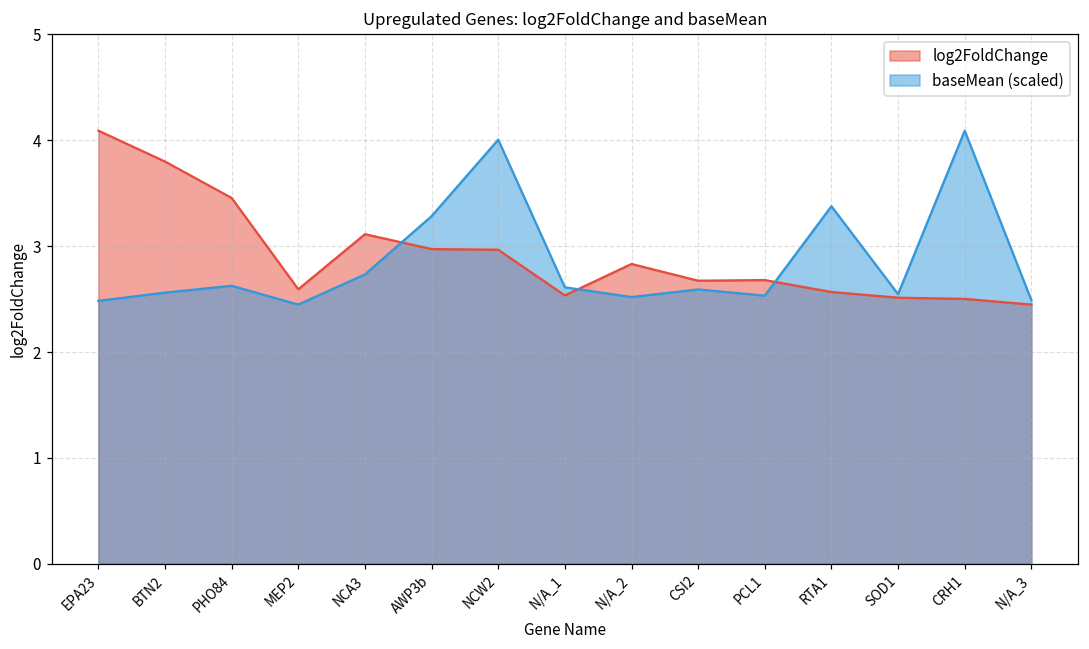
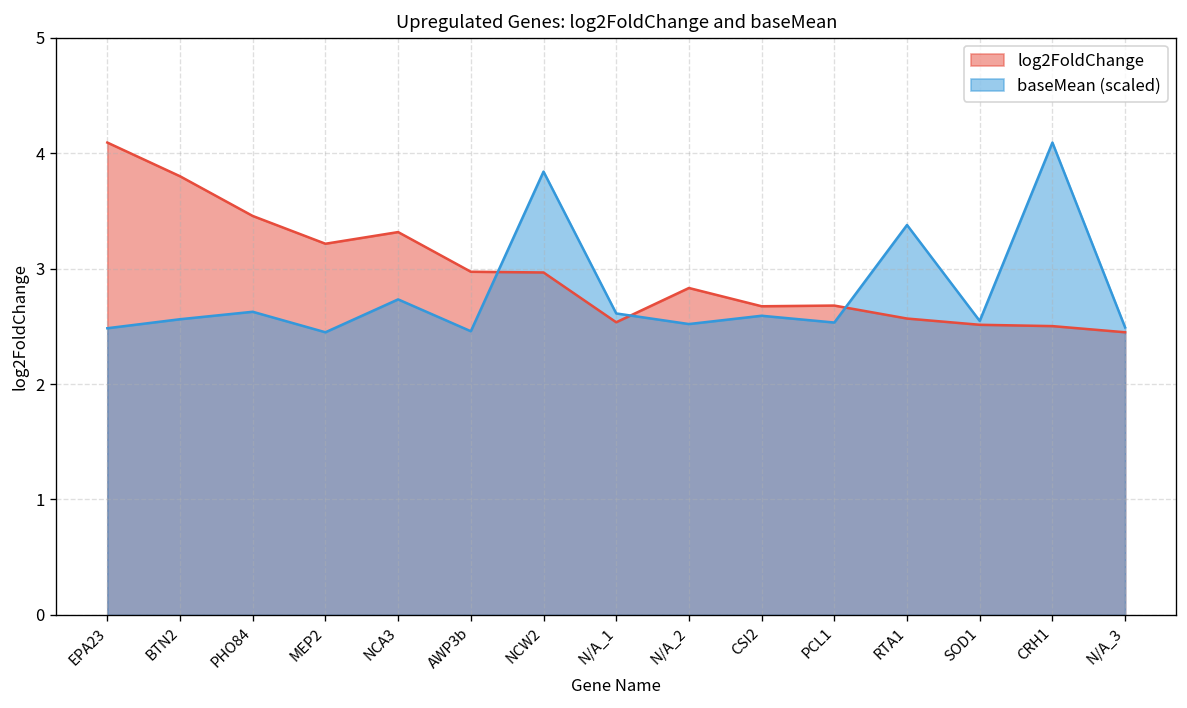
log2FoldChange, MEP2: 2.6 -> 3.2
log2FoldChange, NCA3: 3.1 -> 3.3
baseMean (scaled), AWP3b: 3.3 -> 2.5
baseMean (scaled), NCW2: 4.0 -> 3.8
